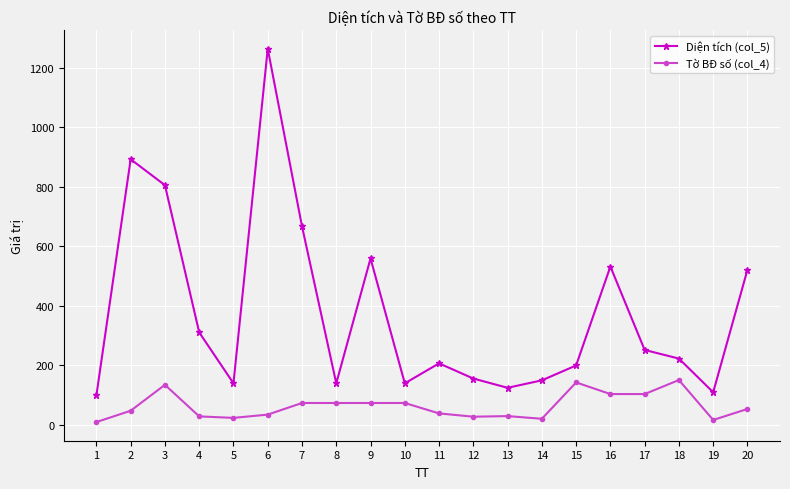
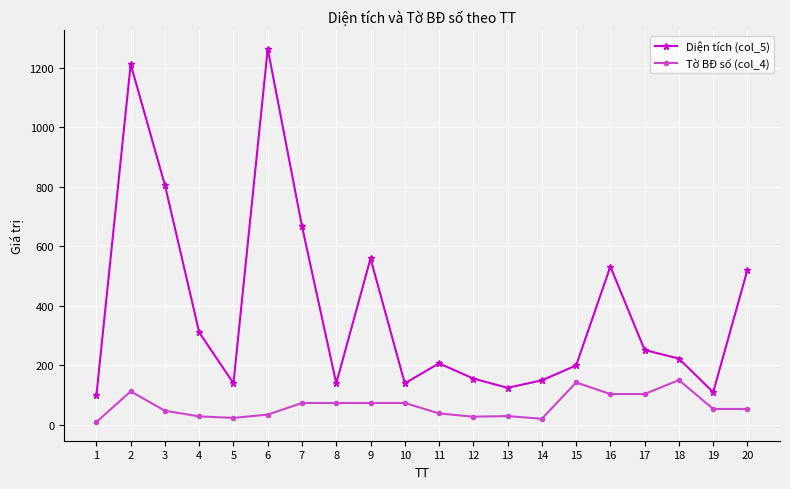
Diện tích (col_5), 2: 890 -> 1210
Tờ BĐ số (col_4), 2: 50 -> 110
Tờ BĐ số (col_4), 3: 140 -> 50
Tờ BĐ số (col_4), 19: 20 -> 50
